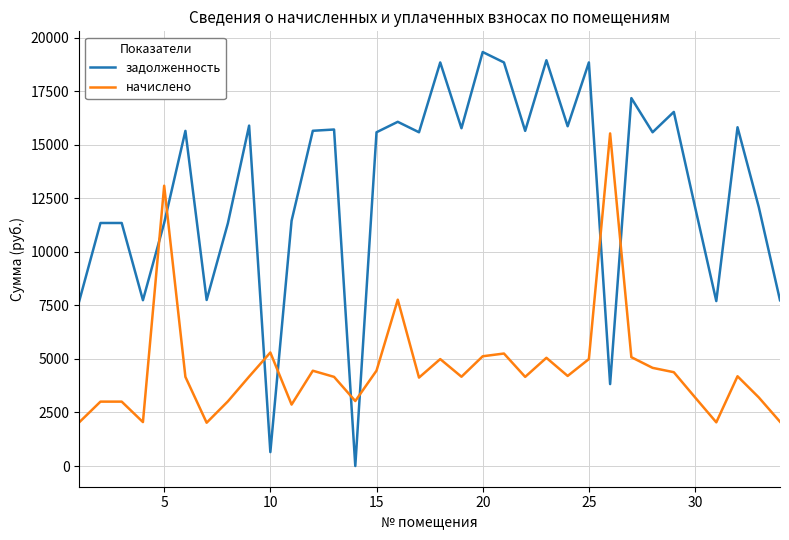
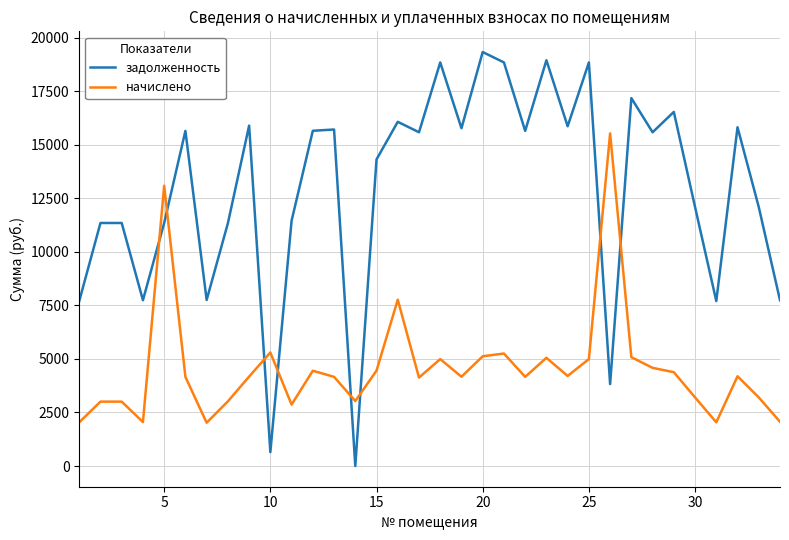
задолженность, 15: 15600 -> 14300
